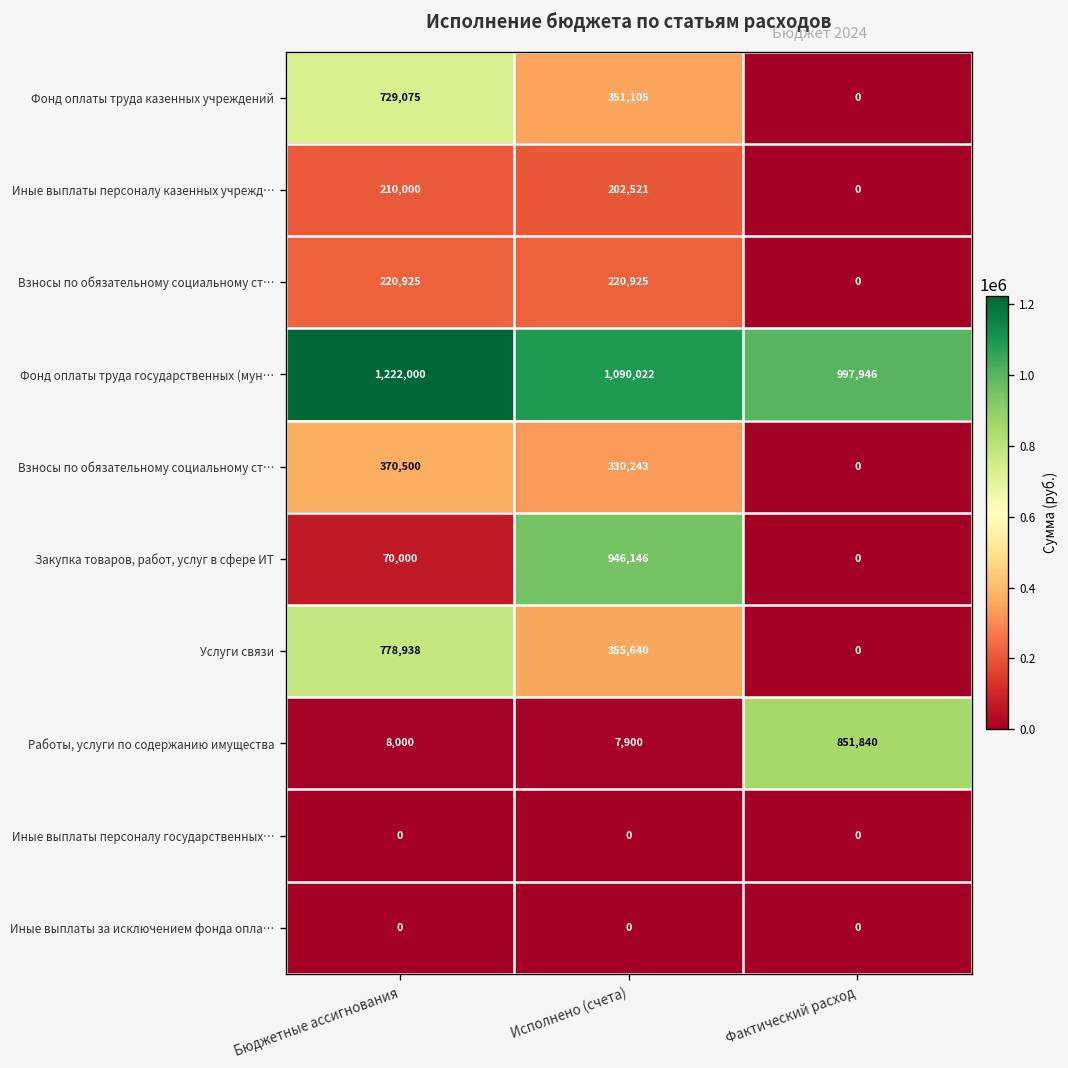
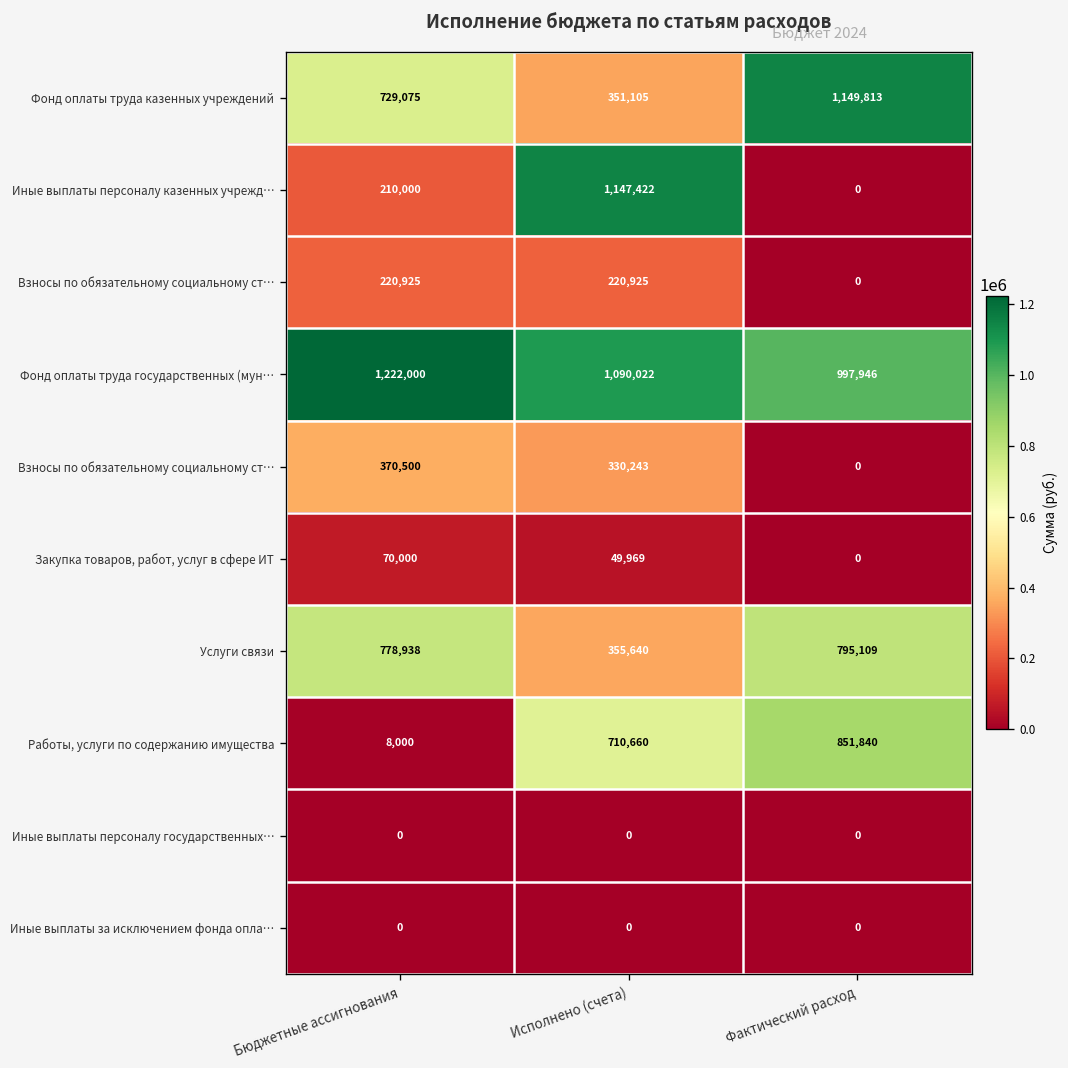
Фонд оплаты труда казенных учреждений, Фактический расход: 0 -> 1,149,813
Иные выплаты персоналу казенных учрежд…, Исполнено (счета): 202,521 -> 1,147,422
Закупка товаров, работ, услуг в сфере ИТ, Исполнено (счета): 946,146 -> 49,969
Услуги связи, Фактический расход: 0 -> 795,109
Работы, услуги по содержанию имущества, Исполнено (счета): 7,900 -> 710,660
